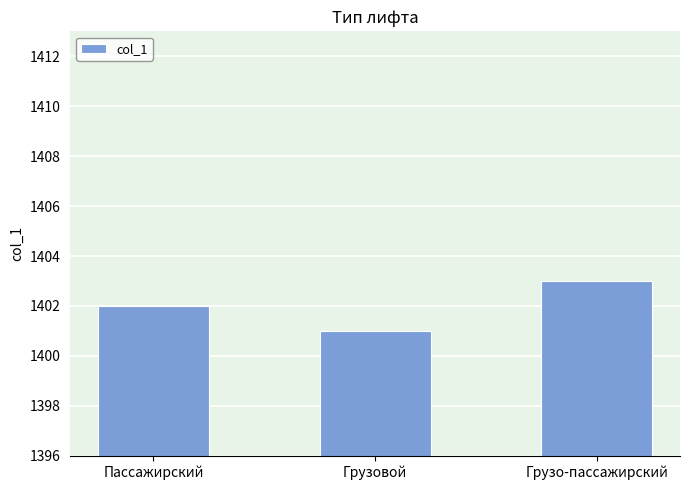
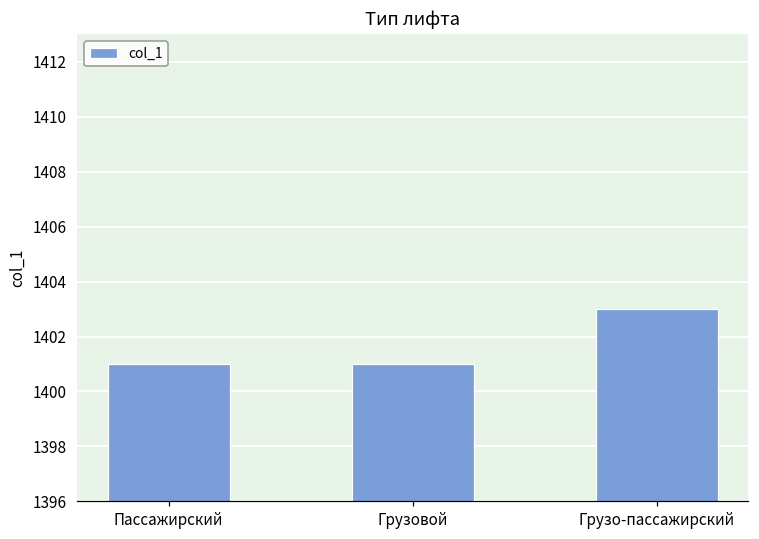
Пассажирский: 1402 -> 1401
